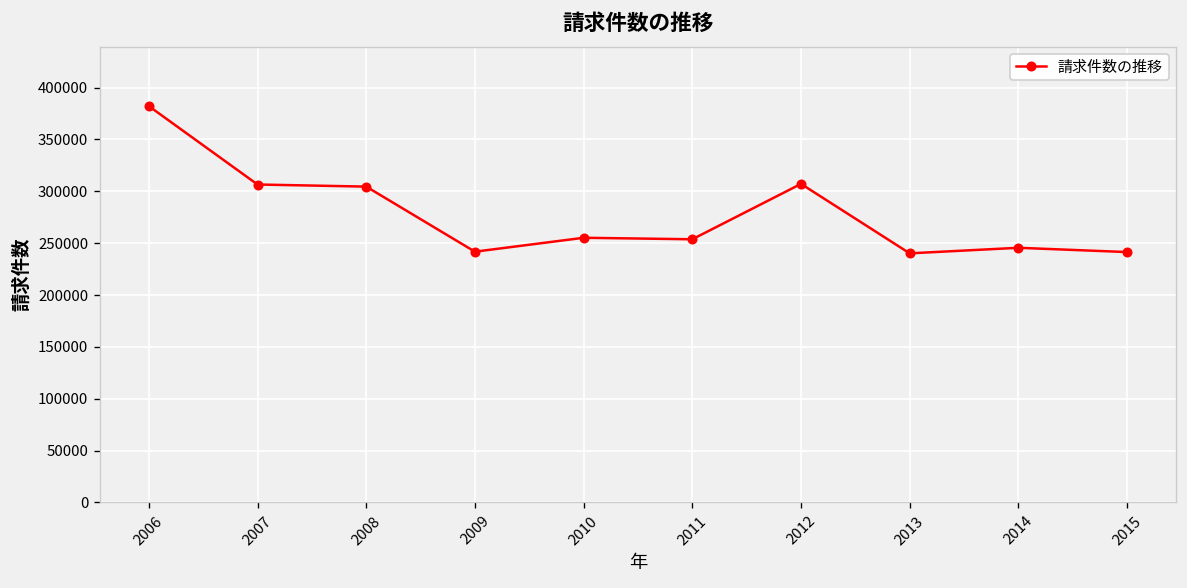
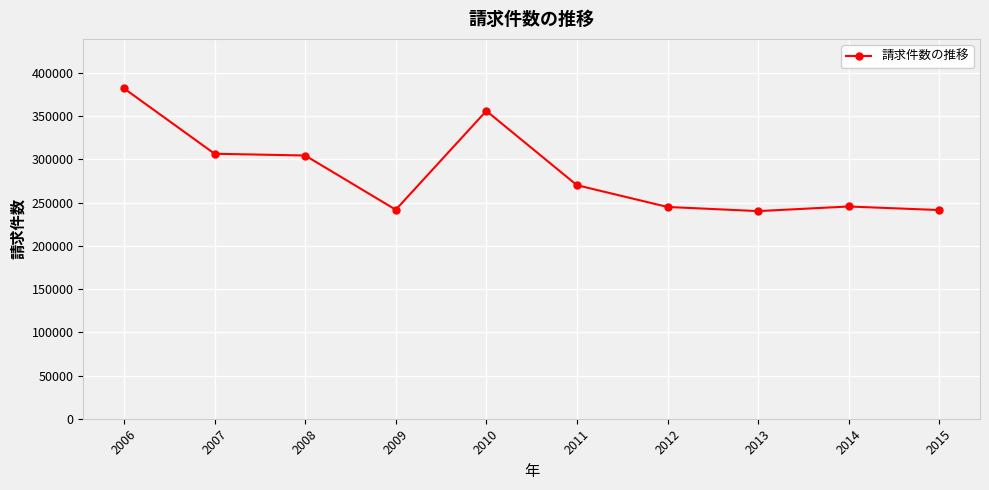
2010: 260000 -> 360000
2011: 250000 -> 270000
2012: 310000 -> 250000
